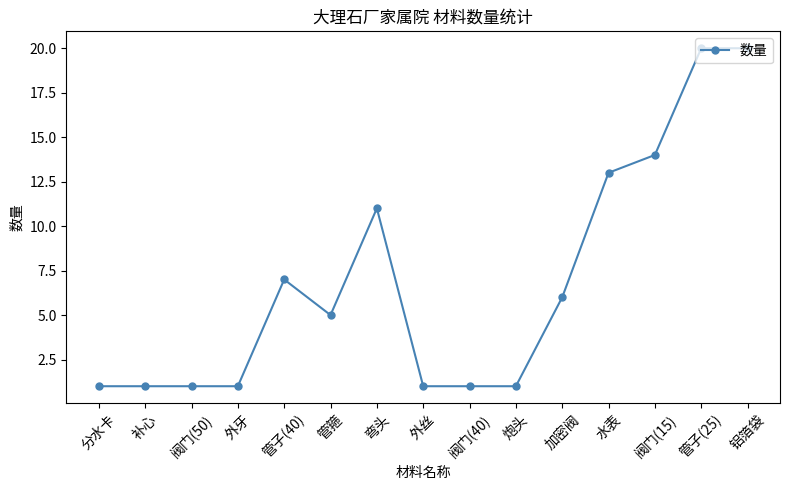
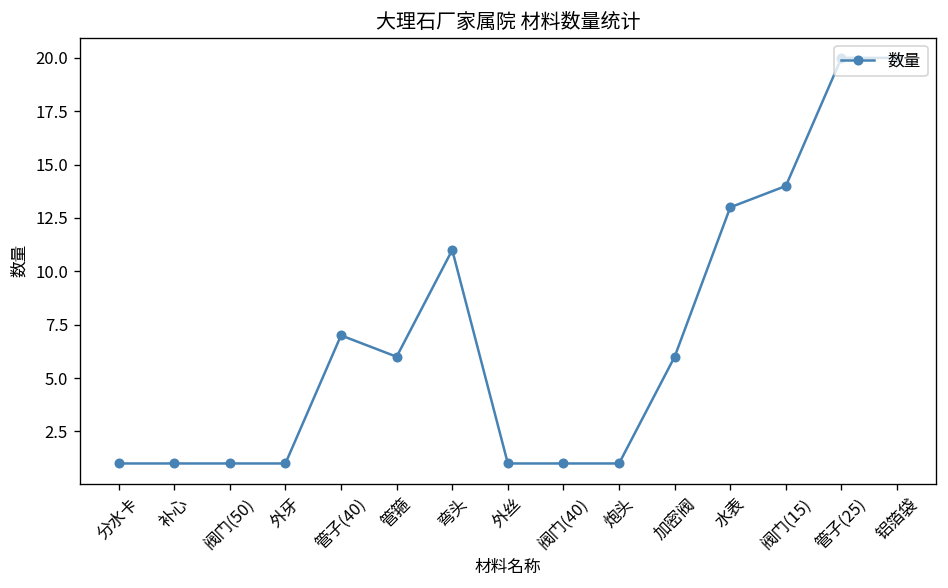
管箍: 5 -> 6
